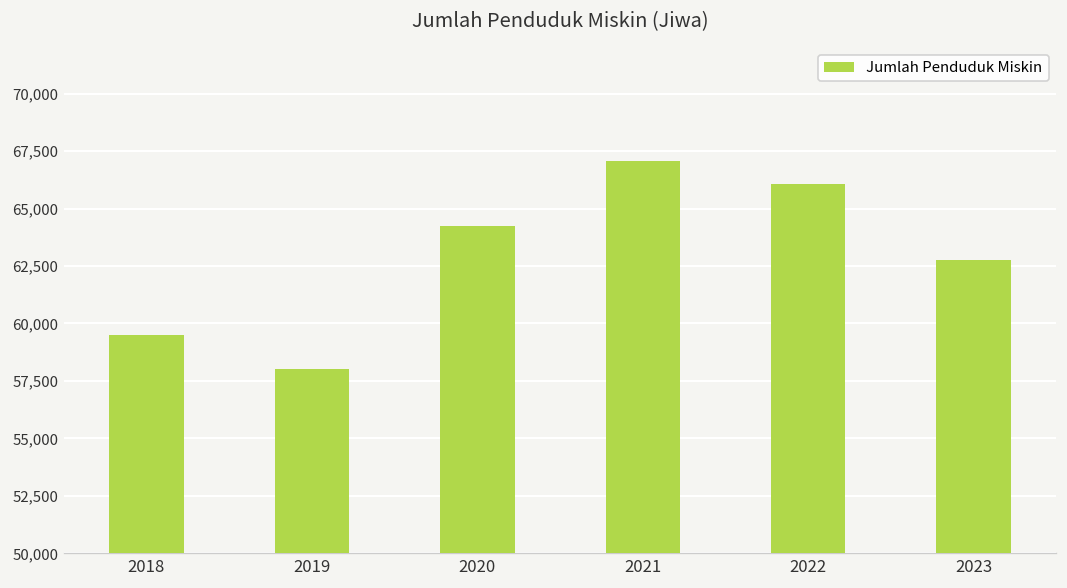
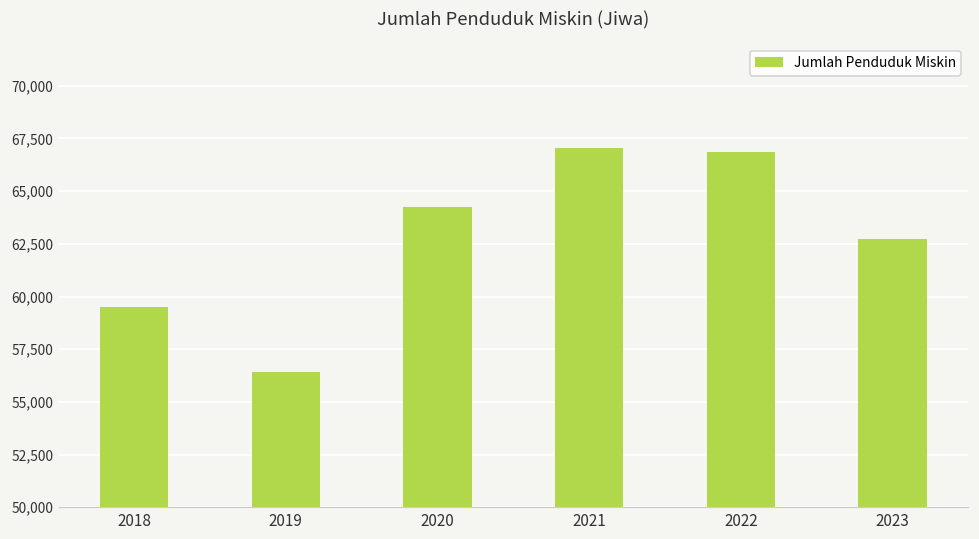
2019: 58,000 -> 56,400
2022: 66,100 -> 66,900
